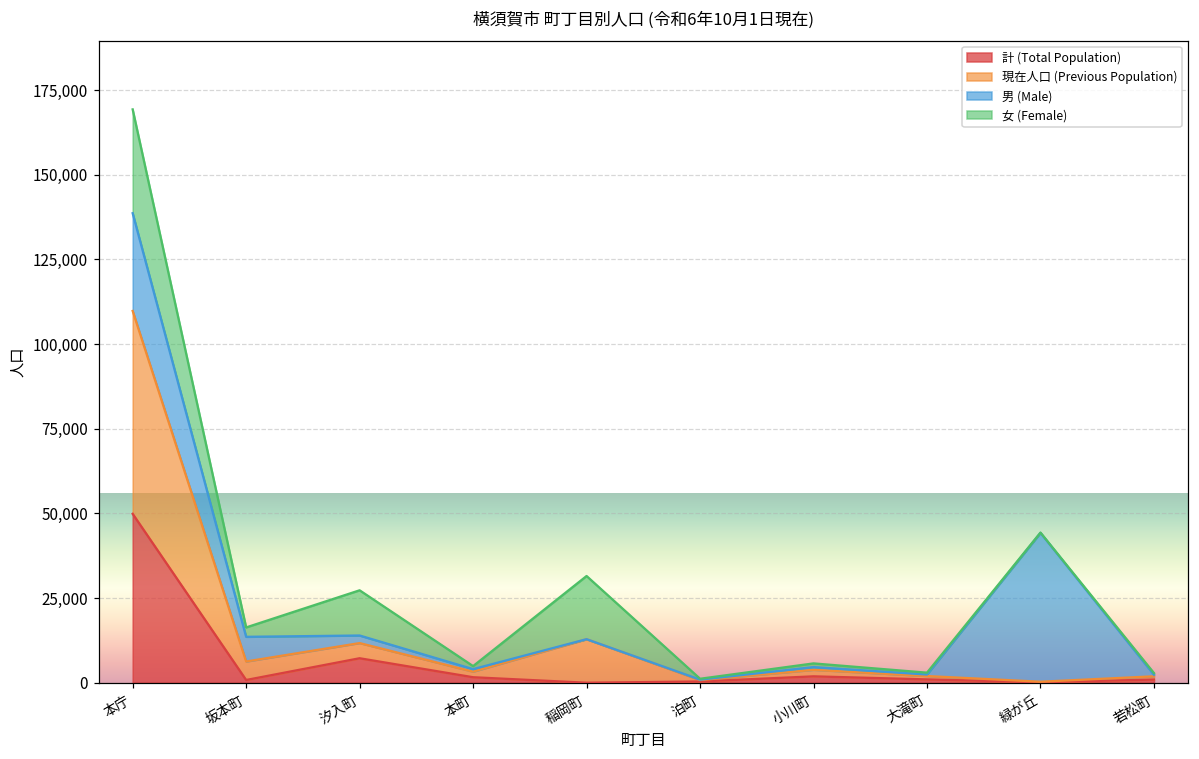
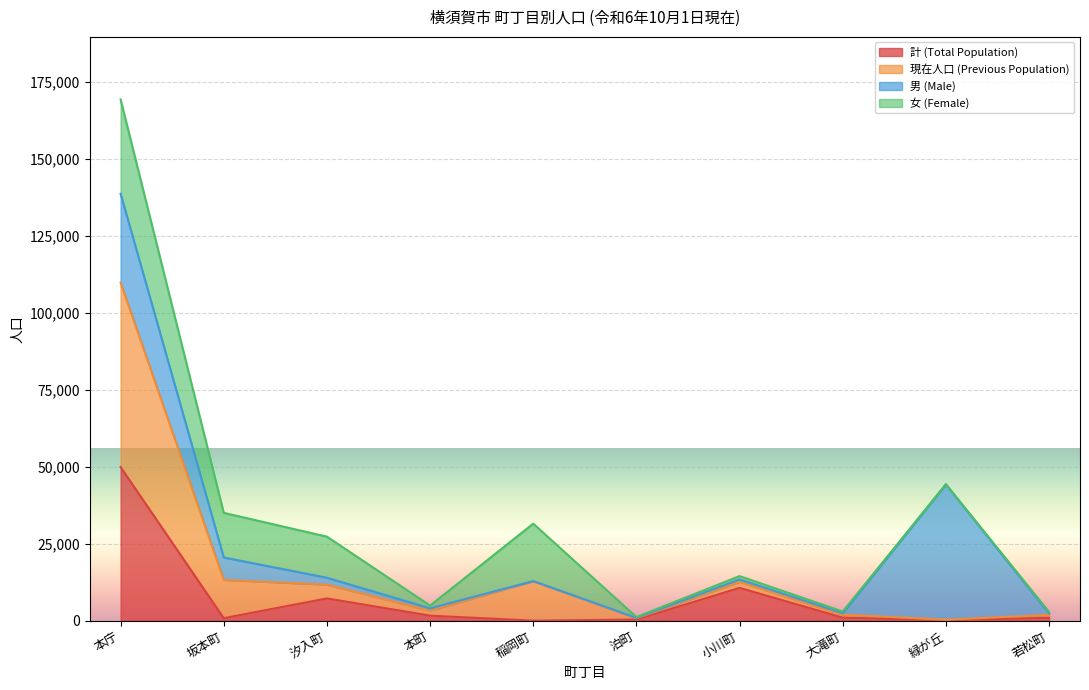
現在人口 (Previous Population), 坂本町: 5,000 -> 12,000
女 (Female), 坂本町: 3,000 -> 14,000
計 (Total Population), 小川町: 2,000 -> 11,000
